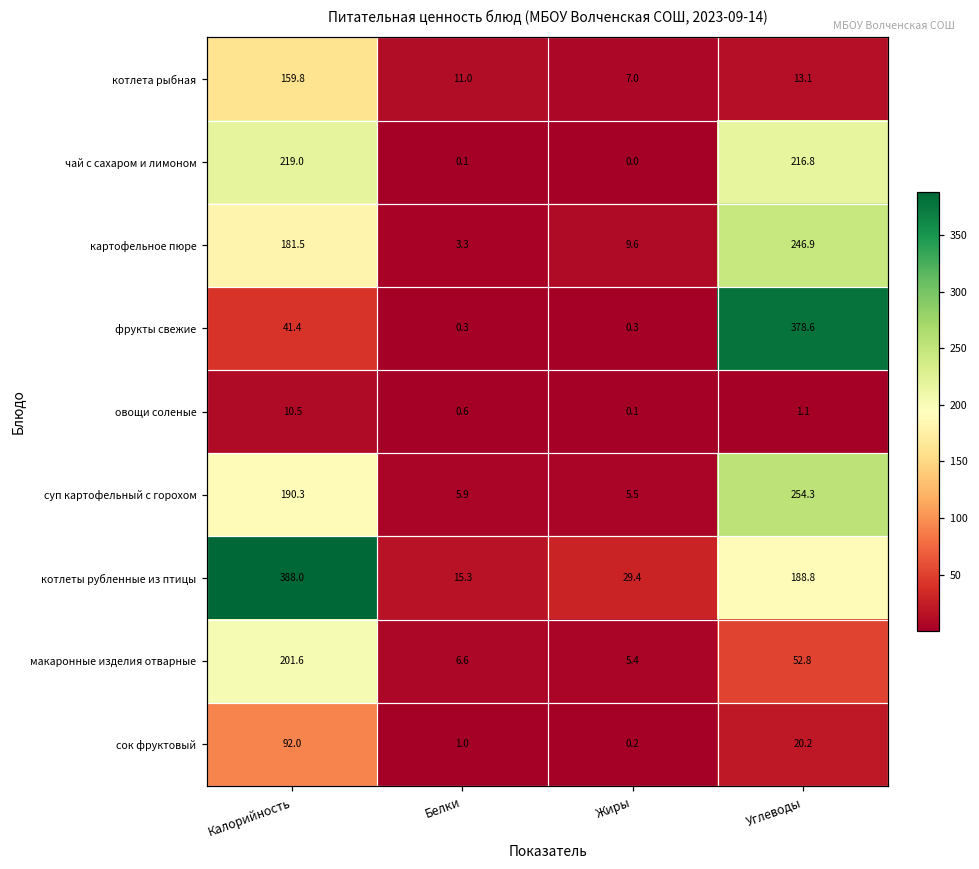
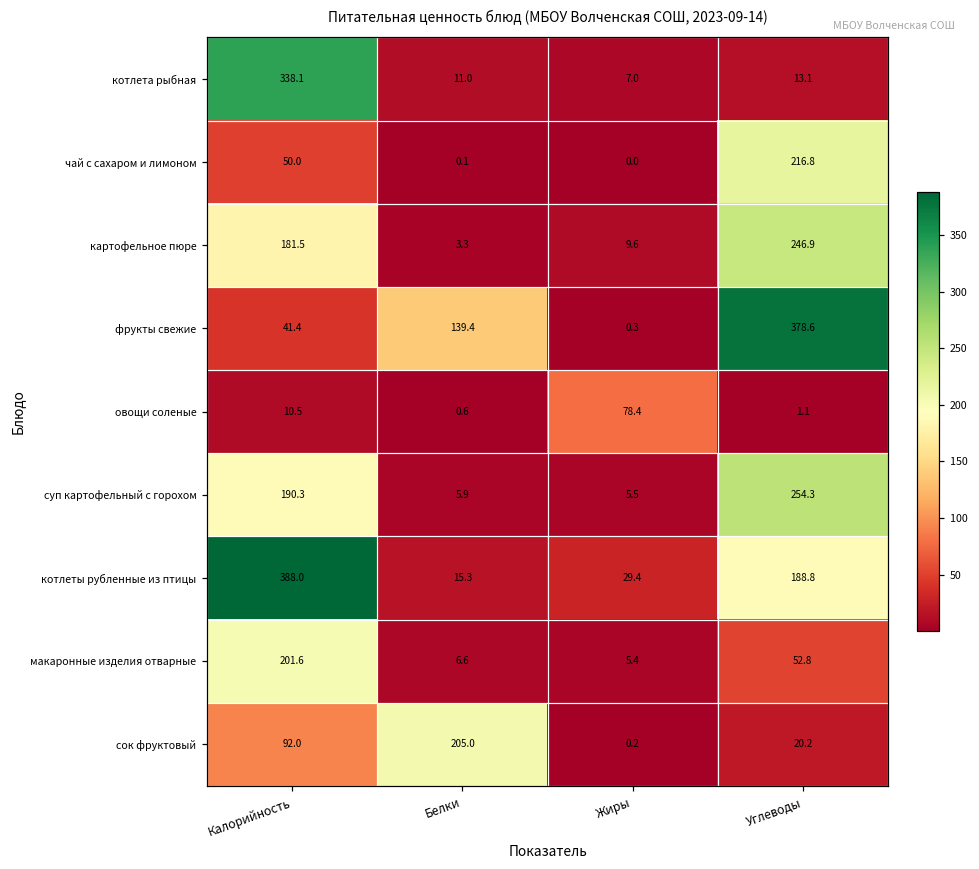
котлета рыбная, Калорийность: 159.8 -> 338.1
чай с сахаром и лимоном, Калорийность: 219.0 -> 50.0
фрукты свежие, Белки: 0.3 -> 139.4
овощи соленые, Жиры: 0.1 -> 78.4
сок фруктовый, Белки: 1.0 -> 205.0
